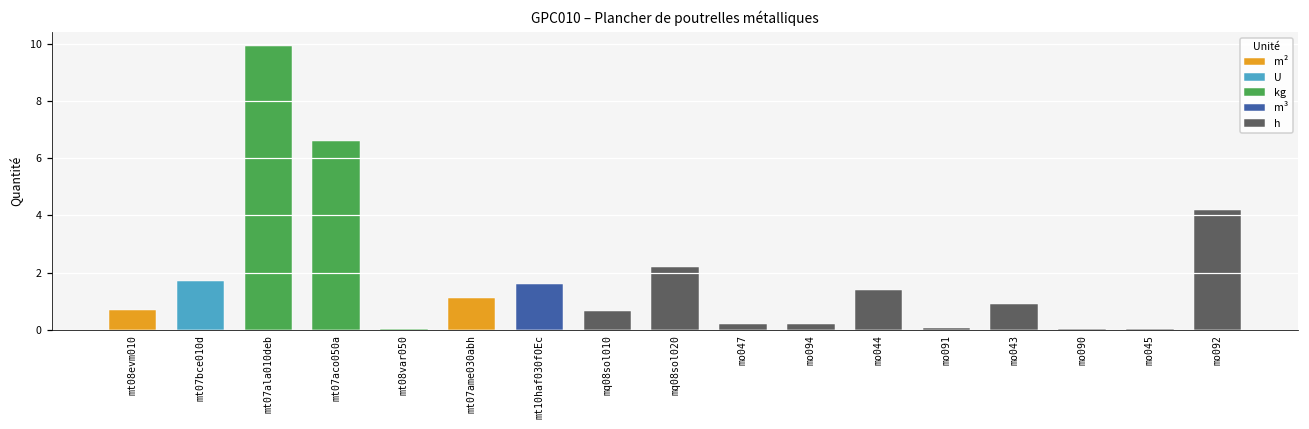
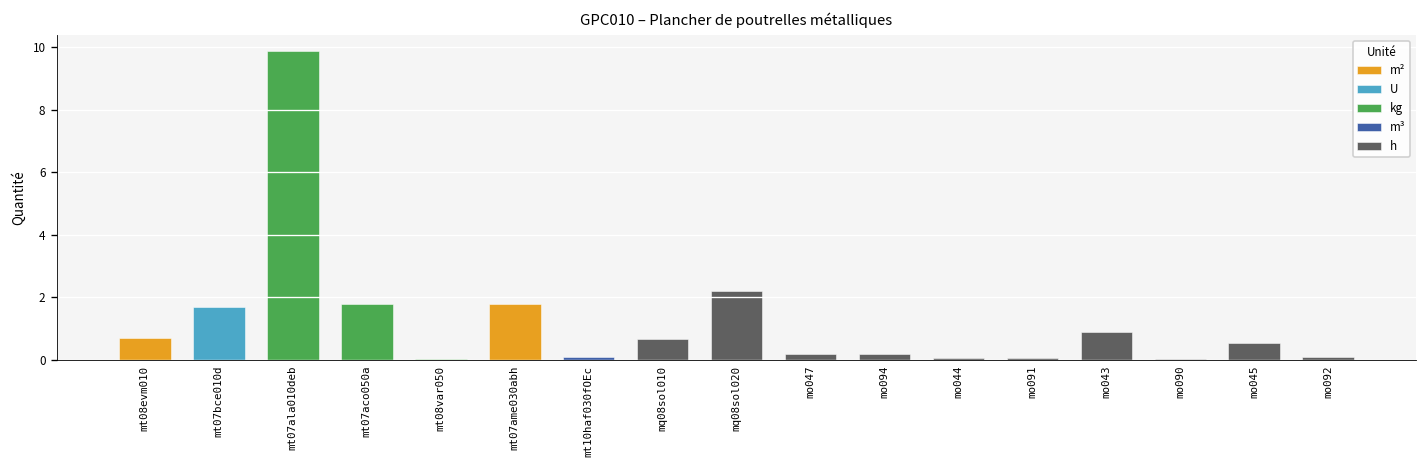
mt07aco050a: 6.6 -> 1.8
mt07ame030abh: 1.1 -> 1.8
mt10haf030fOEc: 1.6 -> 0.1
mo044: 1.4 -> 0.1
mo045: 0.0 -> 0.5
mo092: 4.2 -> 0.1
